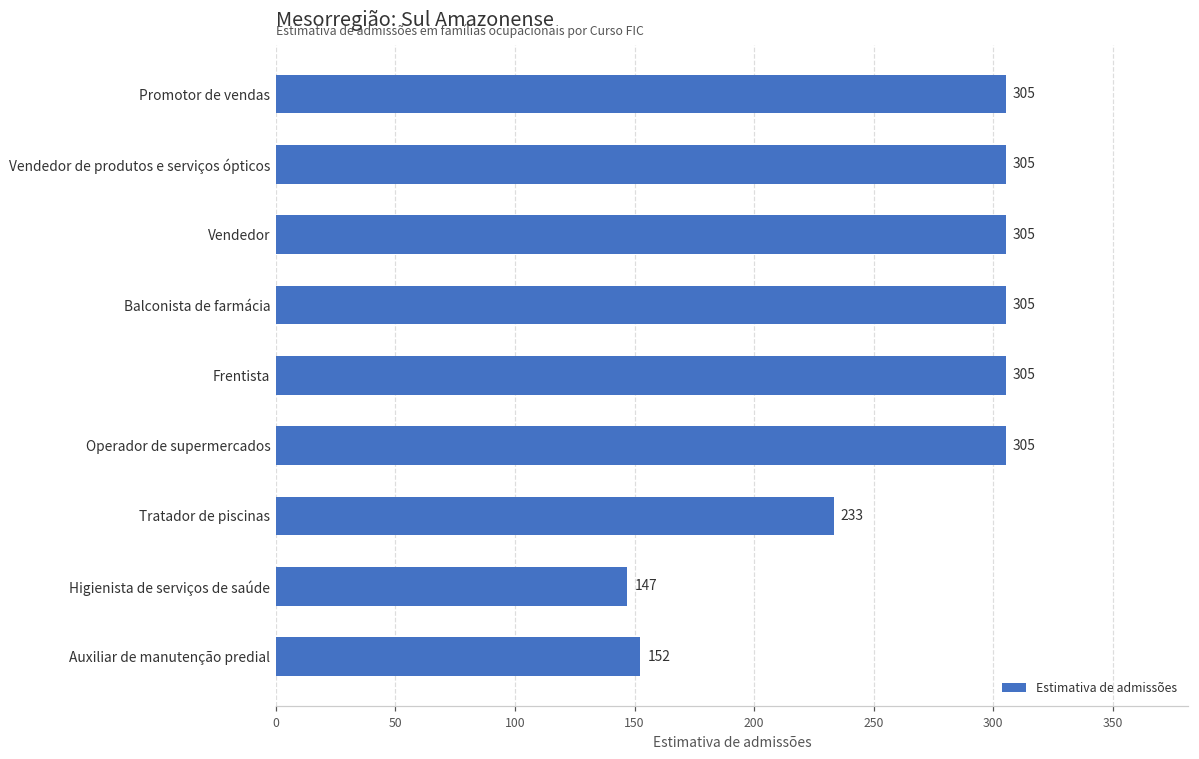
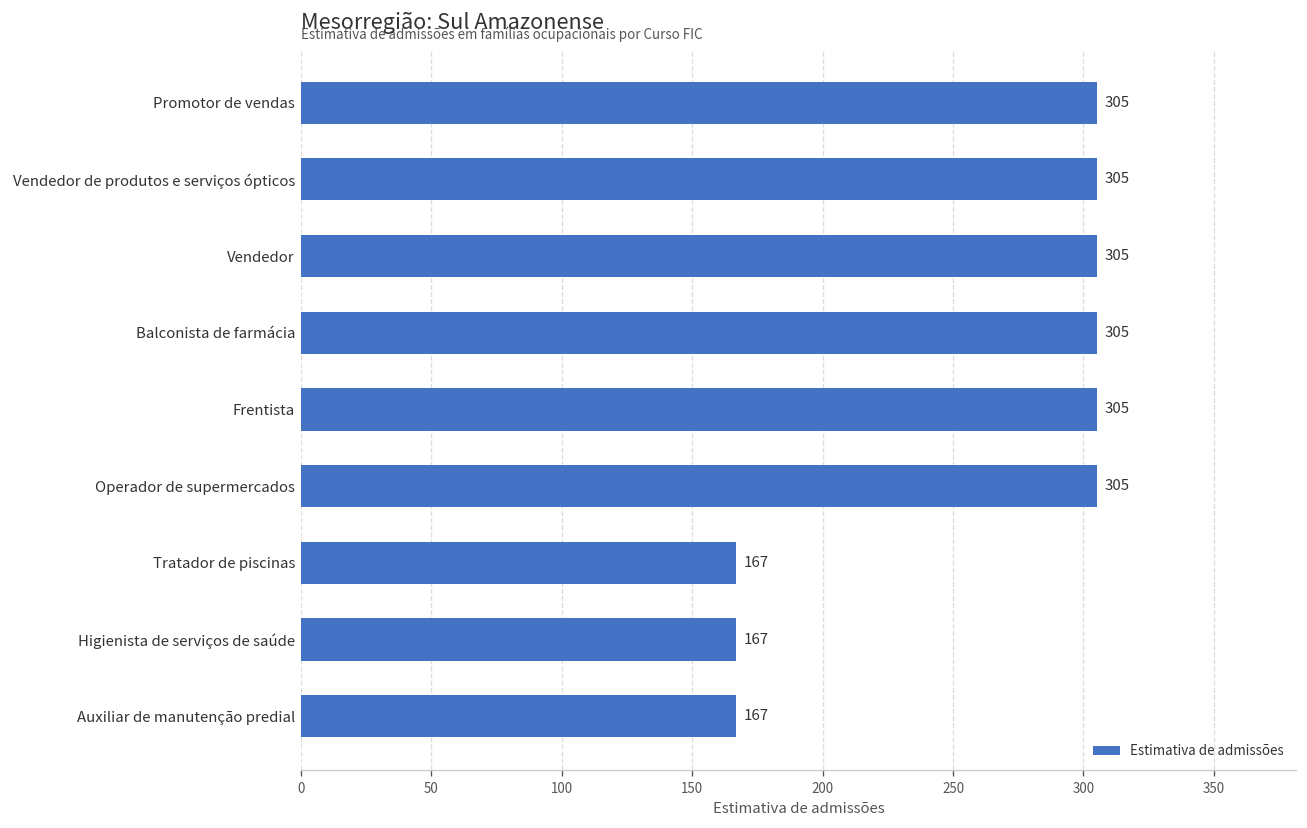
Tratador de piscinas: 233 -> 167
Higienista de serviços de saúde: 147 -> 167
Auxiliar de manutenção predial: 152 -> 167
